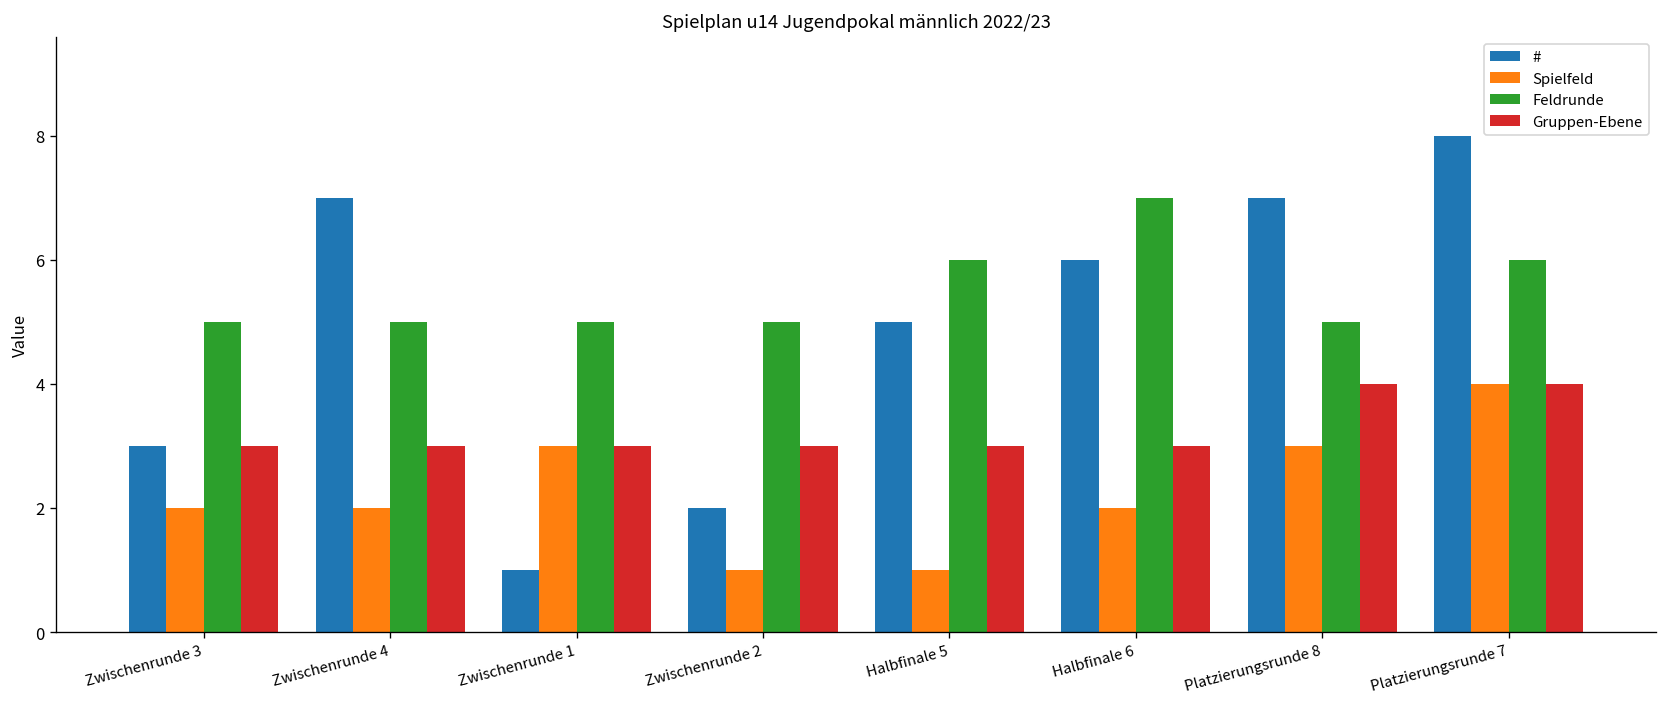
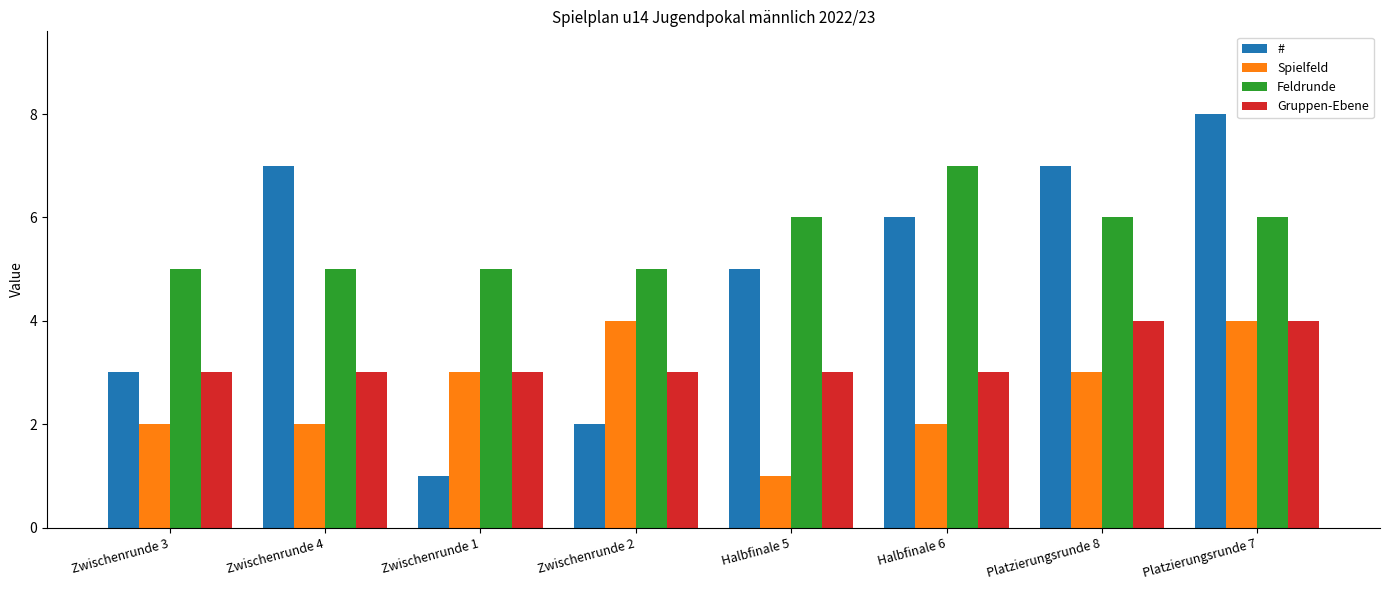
Spielfeld, Zwischenrunde 2: 1 -> 4
Feldrunde, Platzierungsrunde 8: 5 -> 6
